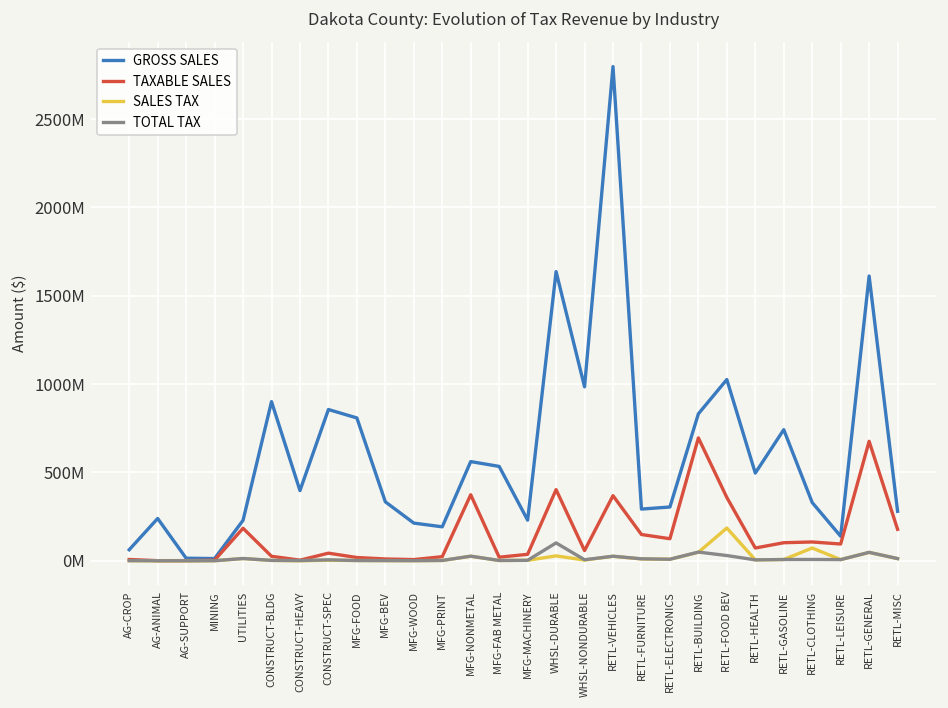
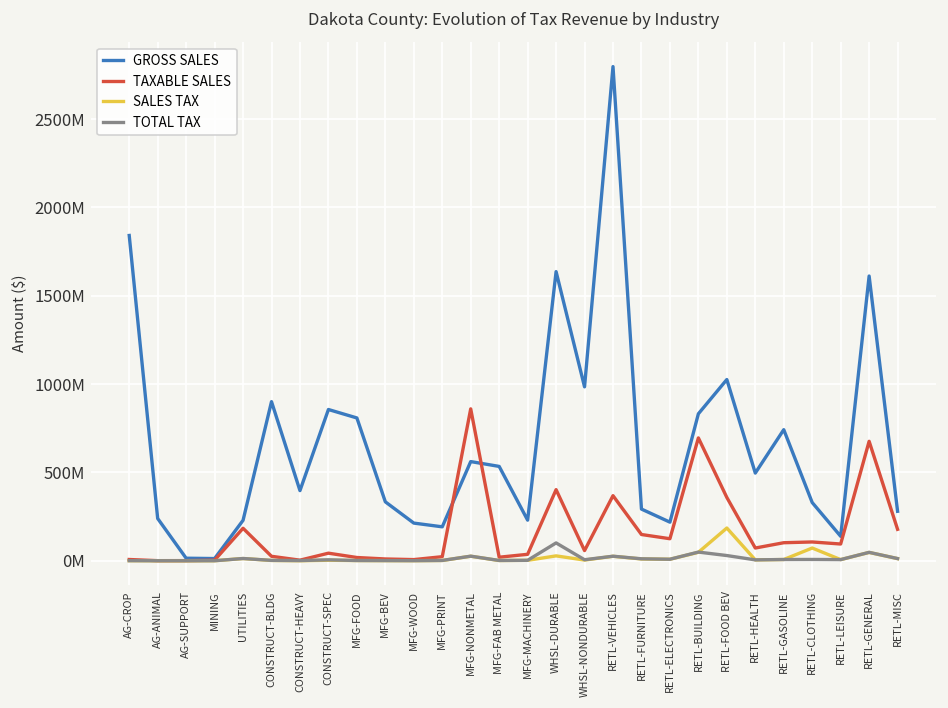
GROSS SALES, AG-CROP: 60000000 -> 1840000000
TAXABLE SALES, MFG-NONMETAL: 370000000 -> 860000000
GROSS SALES, RETL-ELECTRONICS: 300000000 -> 220000000
